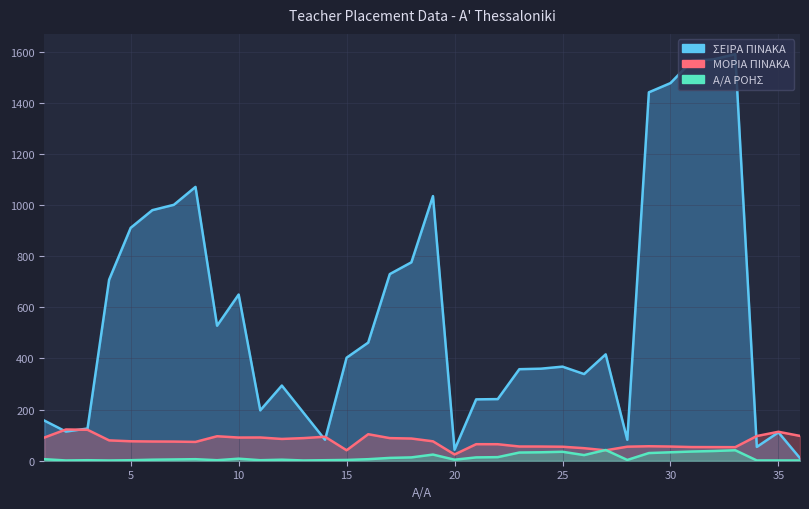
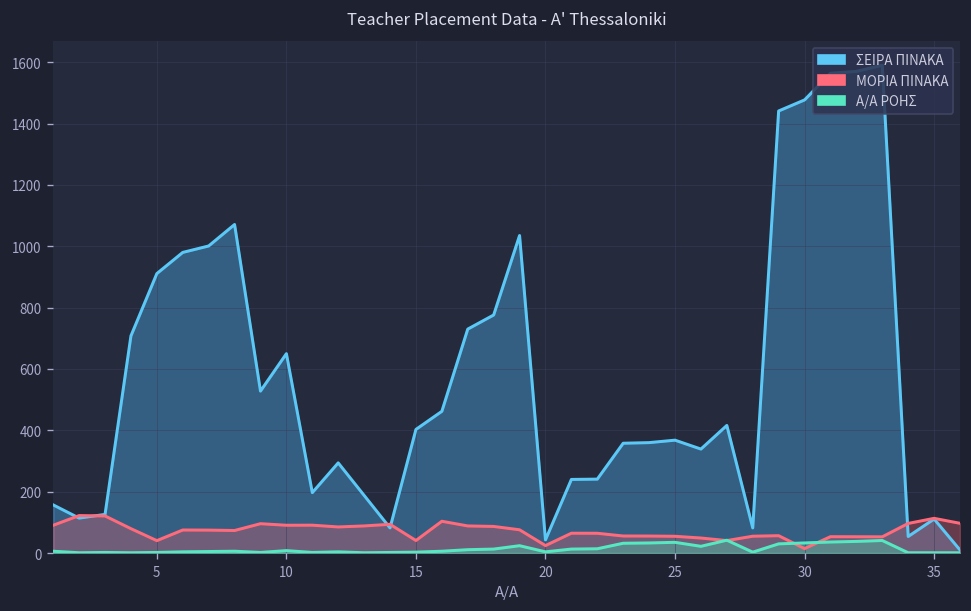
ΜΟΡΙΑ ΠΙΝΑΚΑ, 5: 80 -> 40
ΜΟΡΙΑ ΠΙΝΑΚΑ, 30: 60 -> 10
